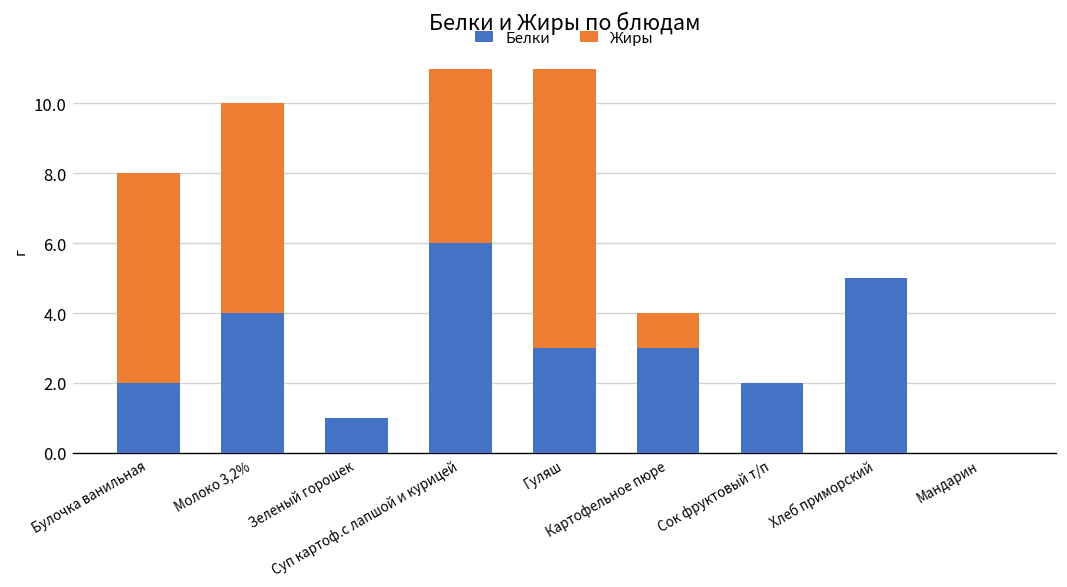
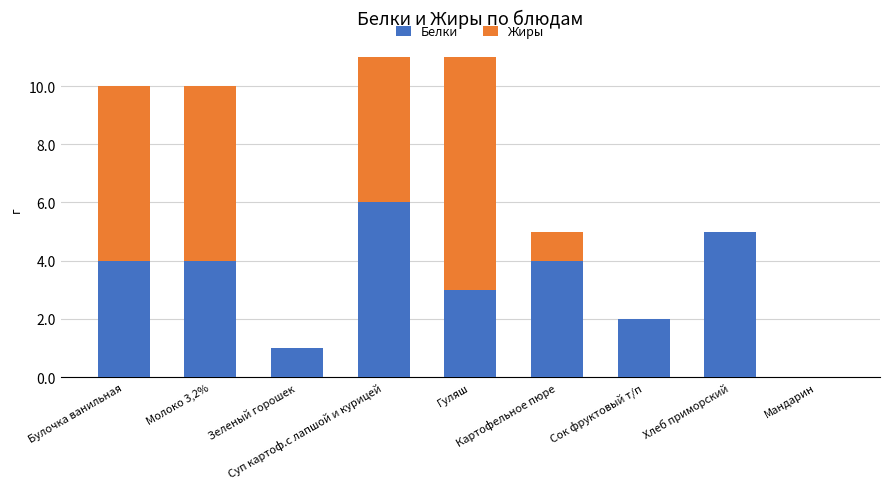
Белки, Булочка ванильная: 2 -> 4
Белки, Картофельное пюре: 3 -> 4
